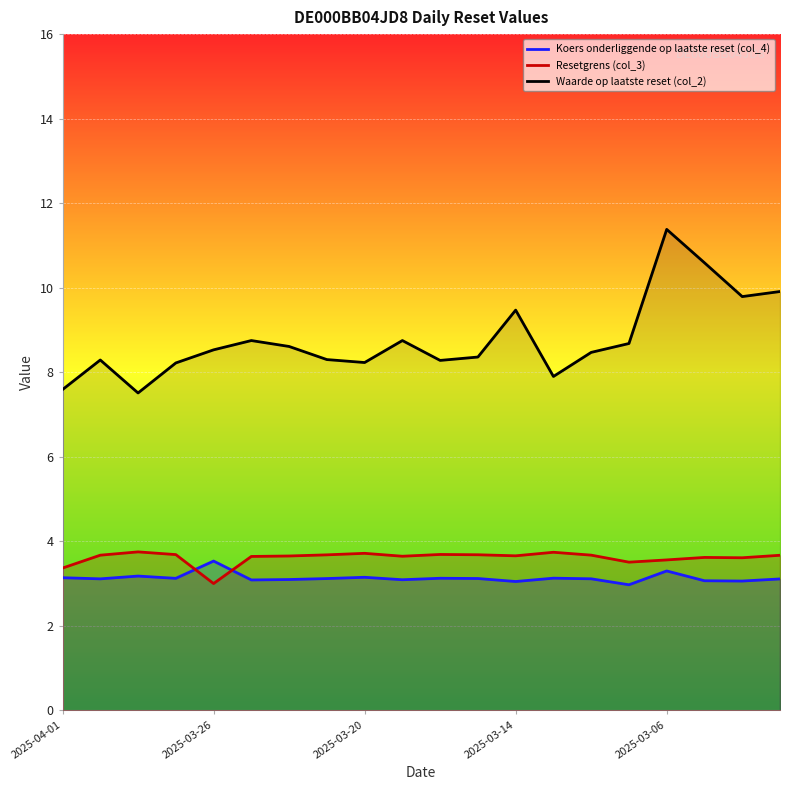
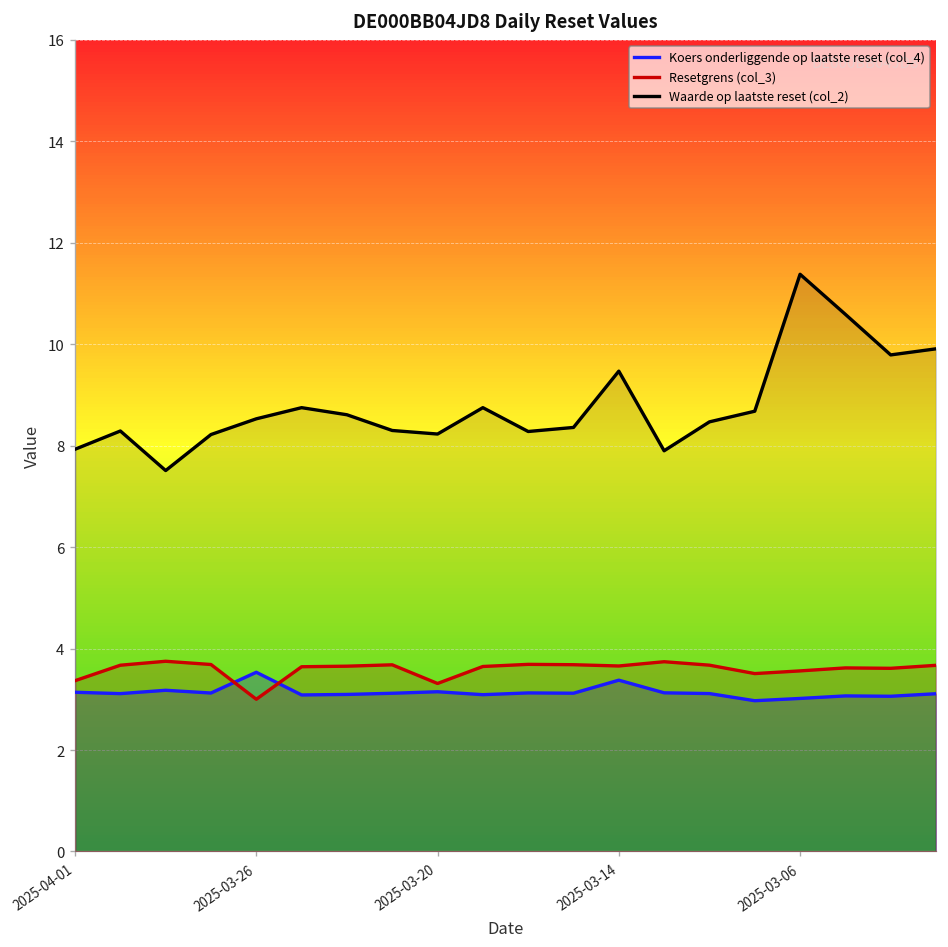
Waarde op laatste reset (col_2), 2025-04-01: 7.6 -> 7.9
Resetgrens (col_3), 2025-03-20: 3.7 -> 3.3
Koers onderliggende op laatste reset (col_4), 2025-03-14: 3.0 -> 3.4
Koers onderliggende op laatste reset (col_4), 2025-03-06: 3.3 -> 3.0
